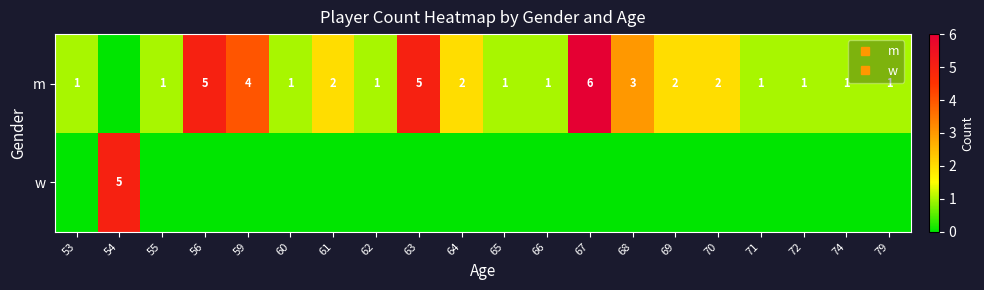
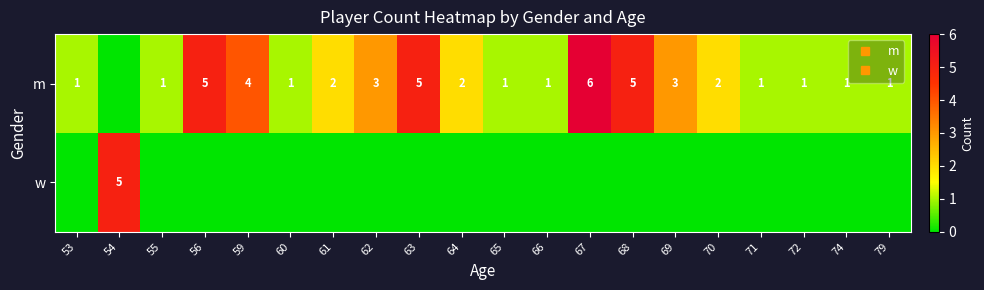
m, 62: 1 -> 3
m, 68: 3 -> 5
m, 69: 2 -> 3
